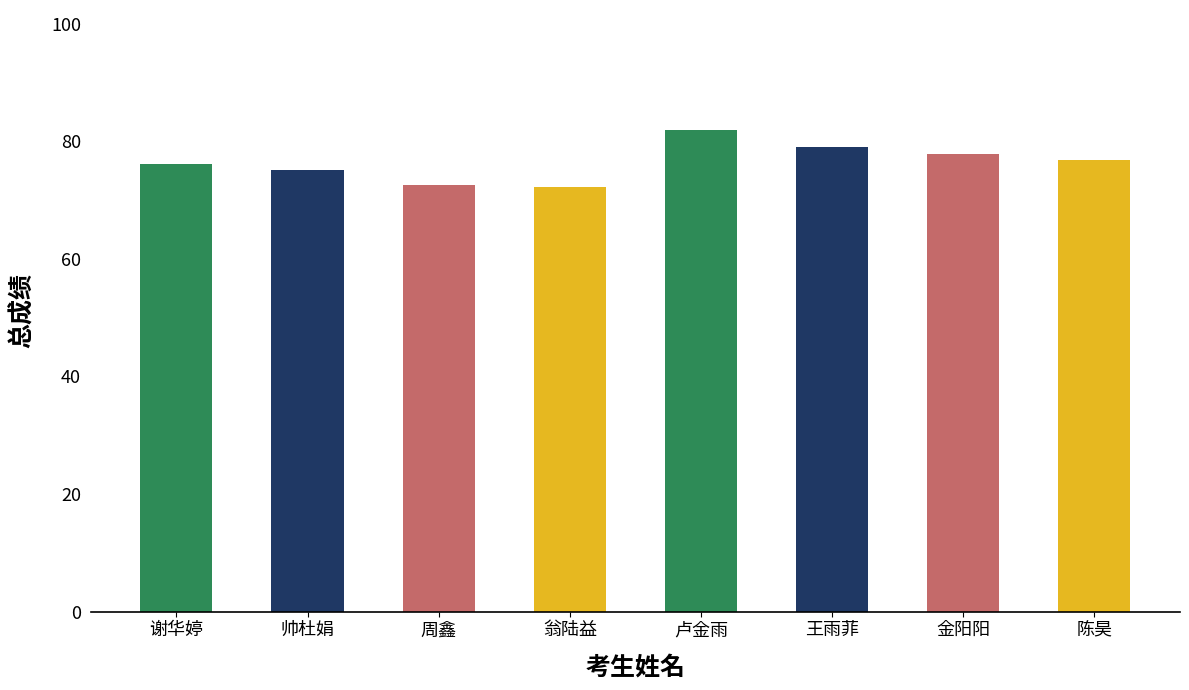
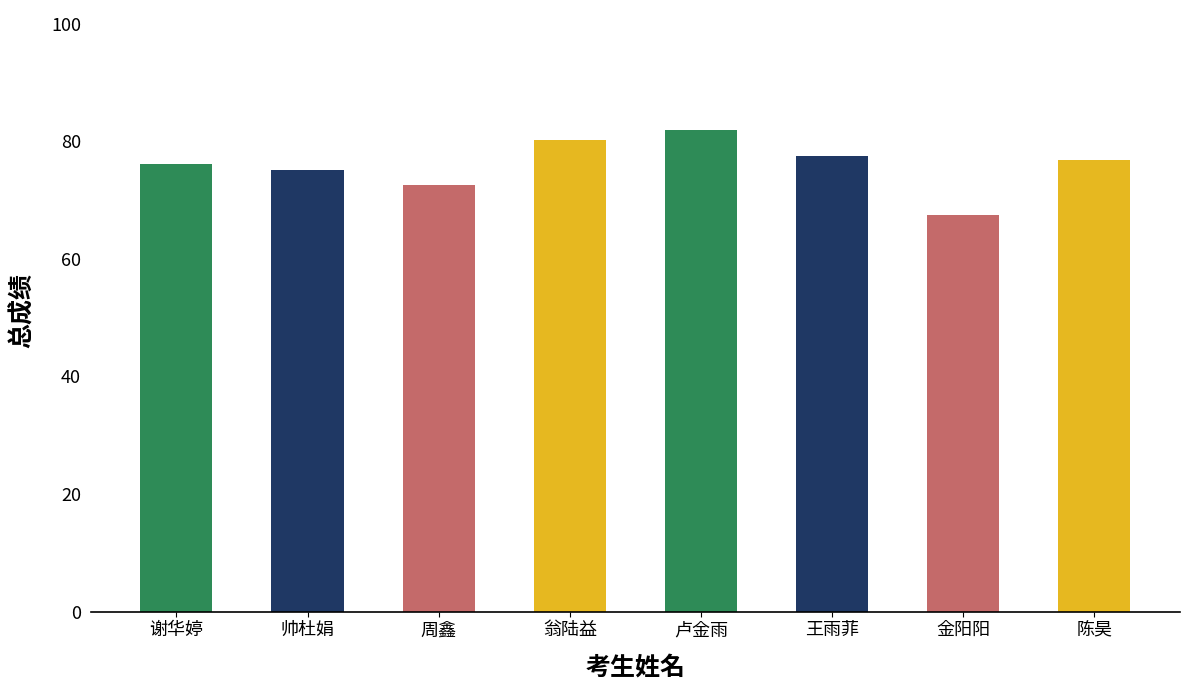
翁陆益: 72 -> 80
王雨菲: 79 -> 78
金阳阳: 78 -> 67
